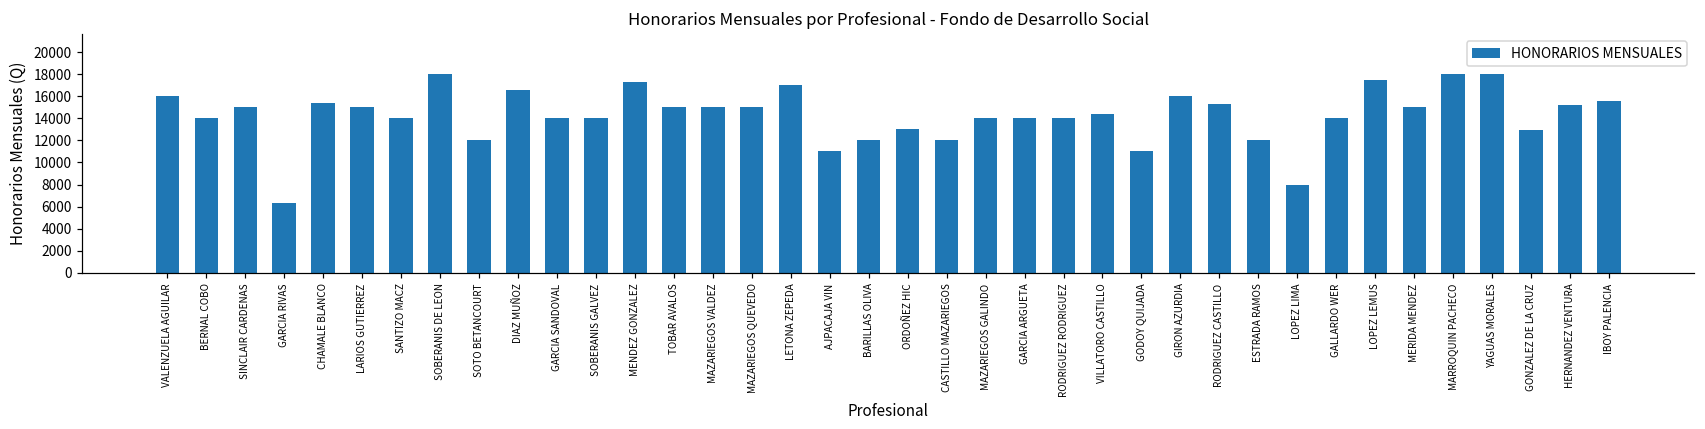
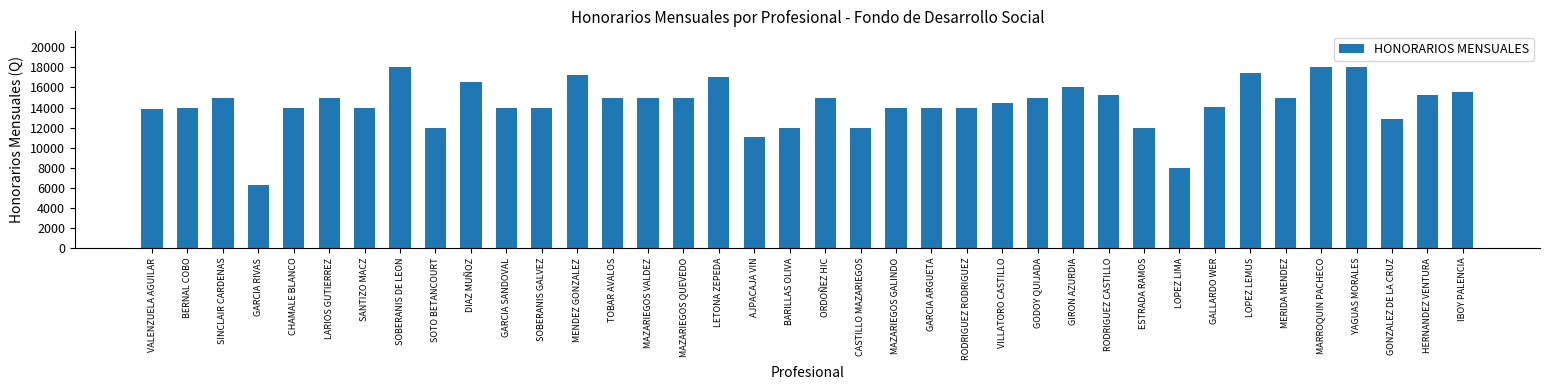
VALENZUELA AGUILAR: 16000 -> 13900
CHAMALE BLANCO: 15300 -> 14000
ORDOÑEZ HIC: 13000 -> 14900
GODOY QUIJADA: 11000 -> 15000
